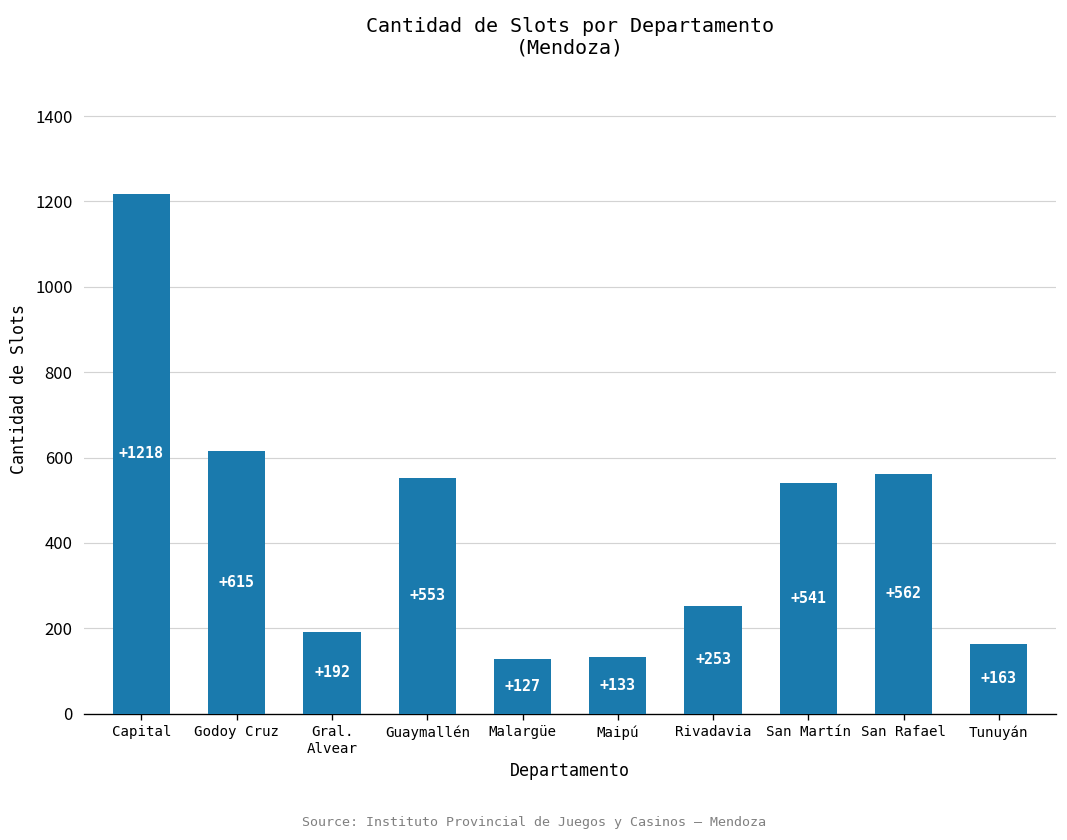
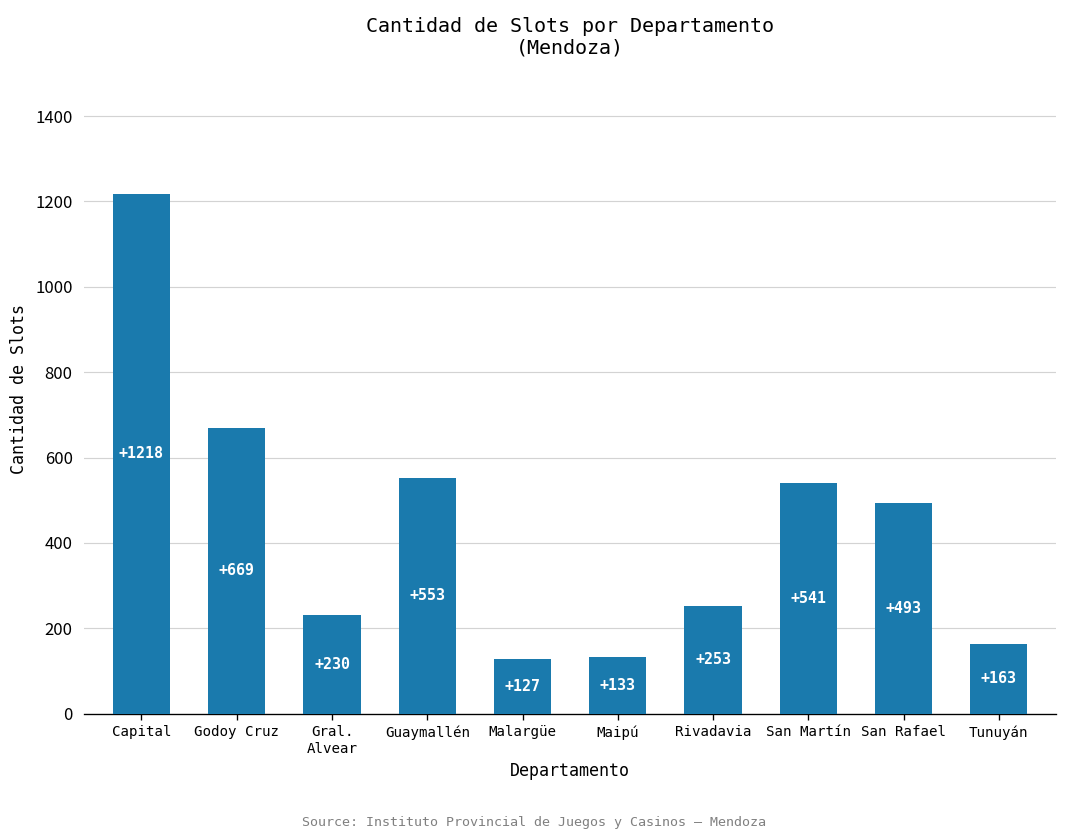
Godoy Cruz: +615 -> +669
Gral. Alvear: +192 -> +230
San Rafael: +562 -> +493
